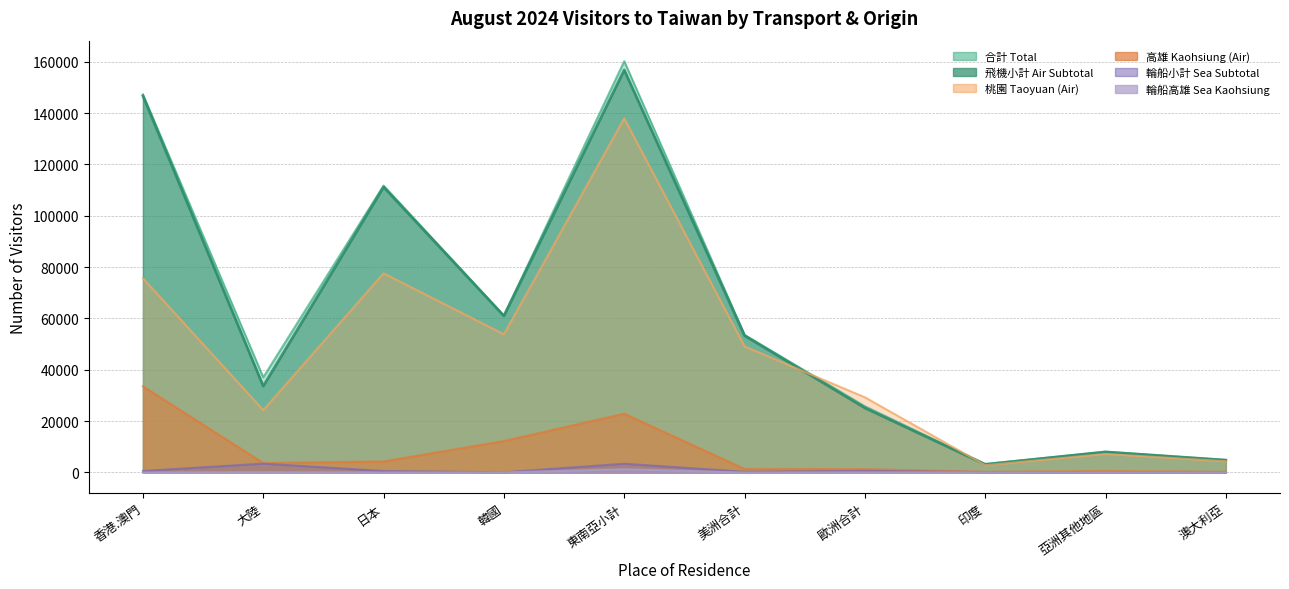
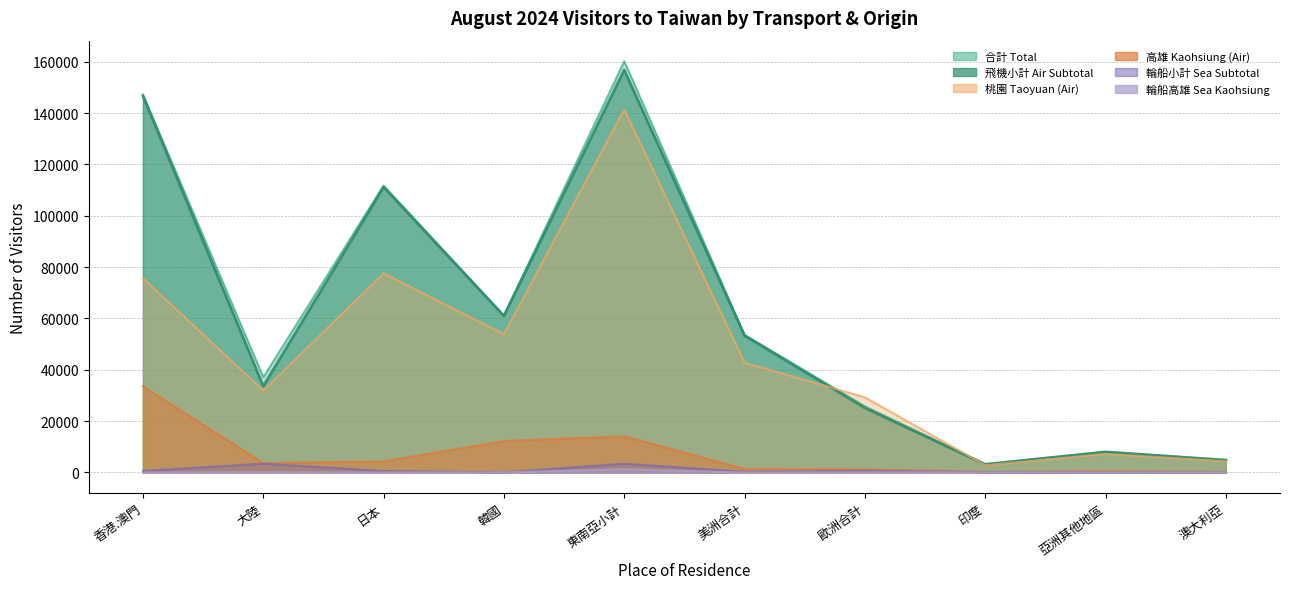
桃園 Taoyuan (Air), 大陸: 24000 -> 32000
桃園 Taoyuan (Air), 東南亞小計: 138000 -> 141000
高雄 Kaohsiung (Air), 東南亞小計: 23000 -> 14000
桃園 Taoyuan (Air), 美洲合計: 49000 -> 43000
